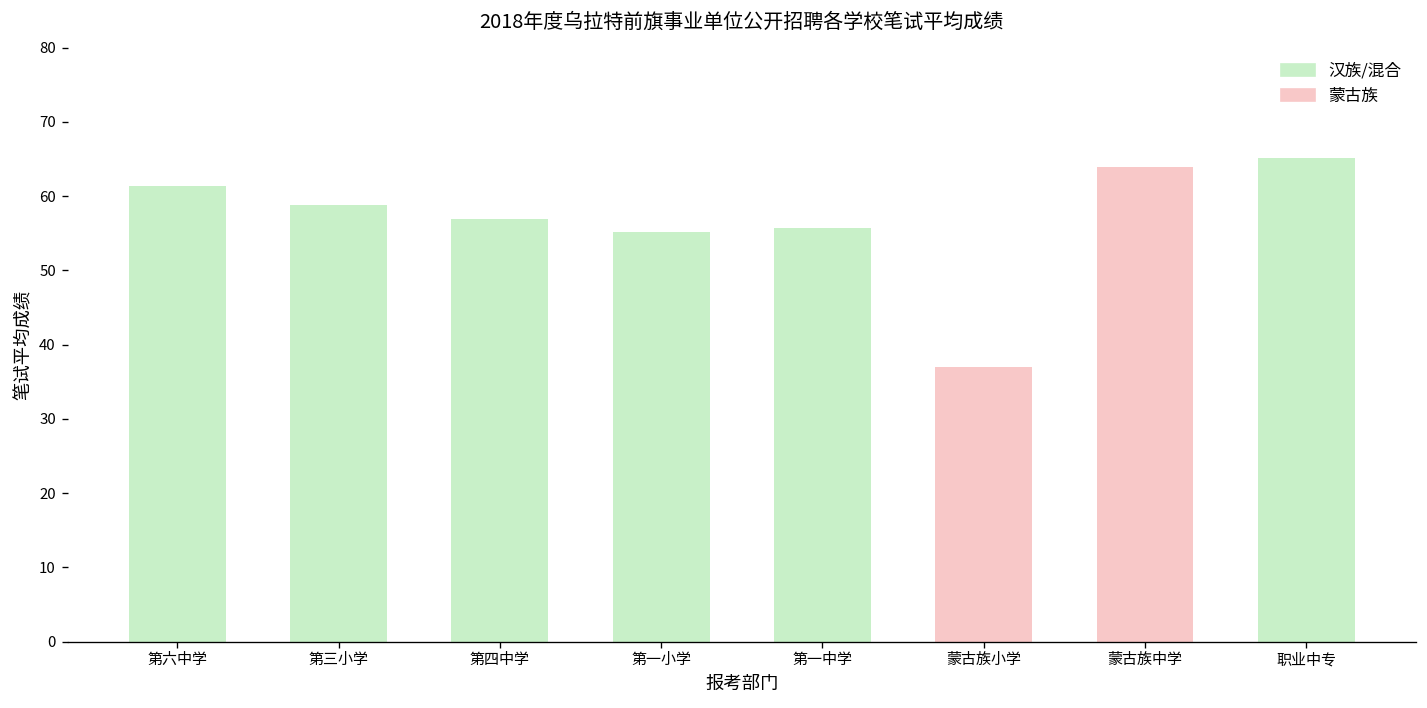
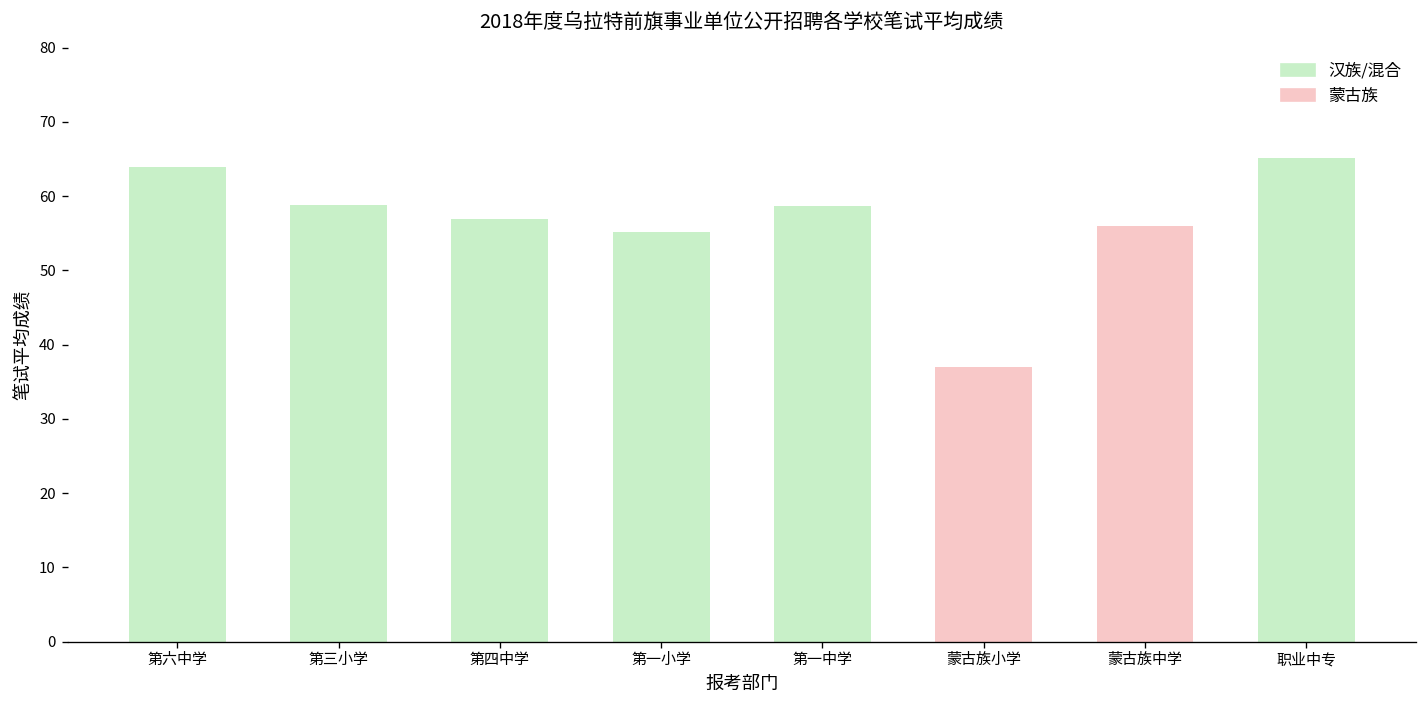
第六中学: 61 -> 64
第一中学: 56 -> 59
蒙古族中学: 64 -> 56
